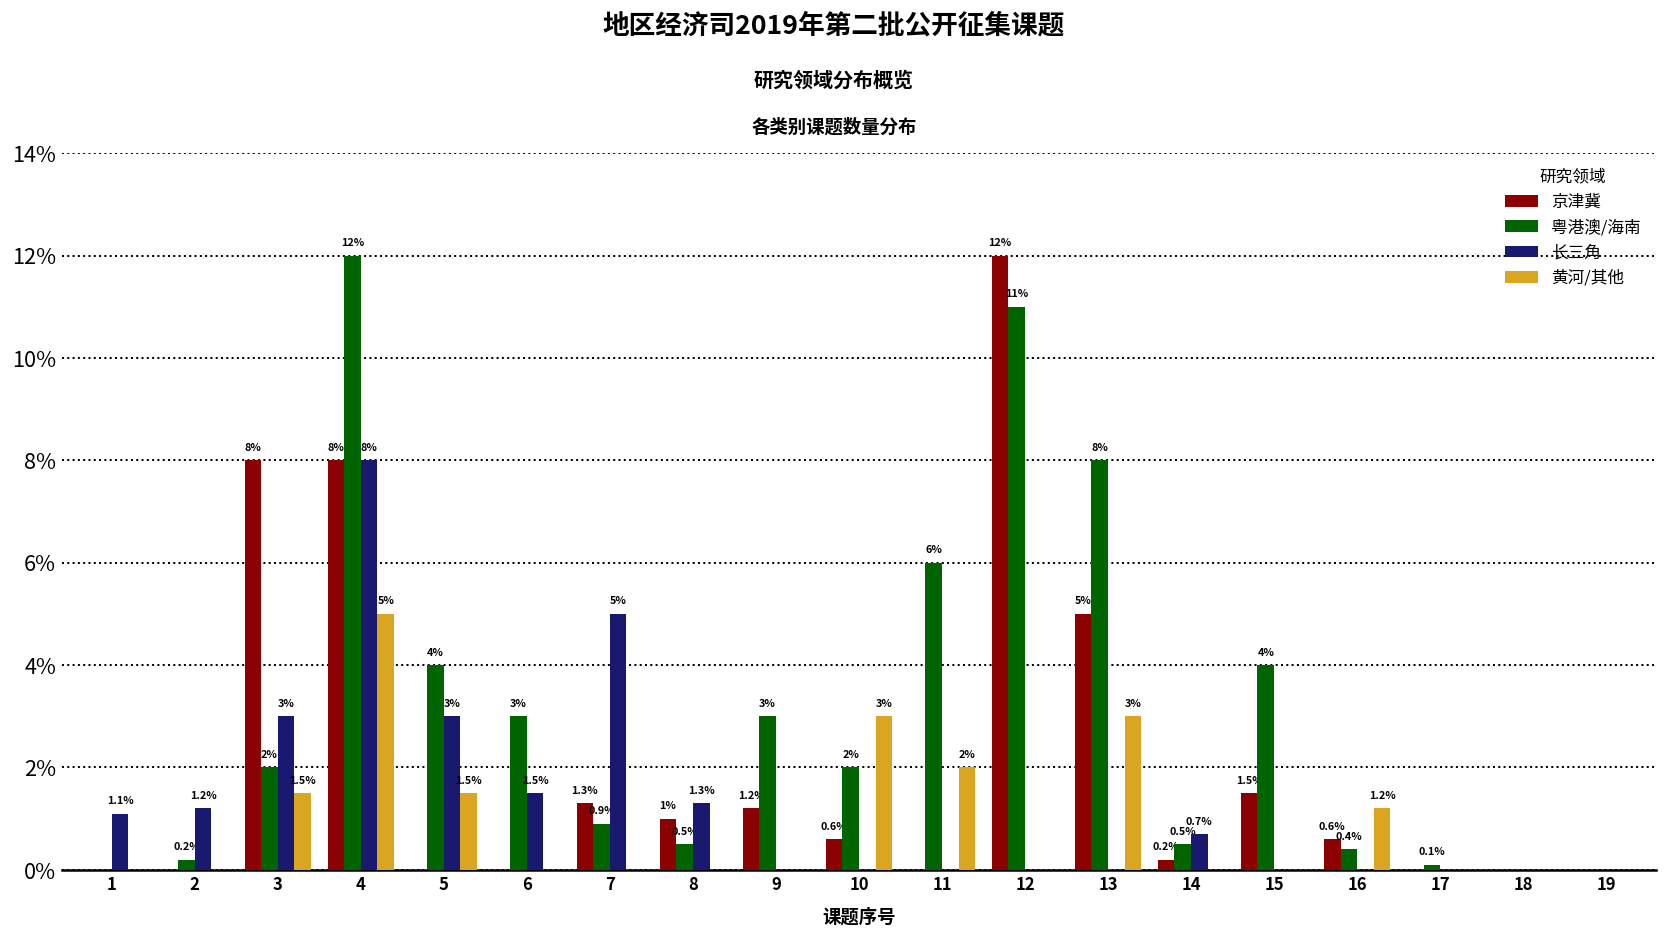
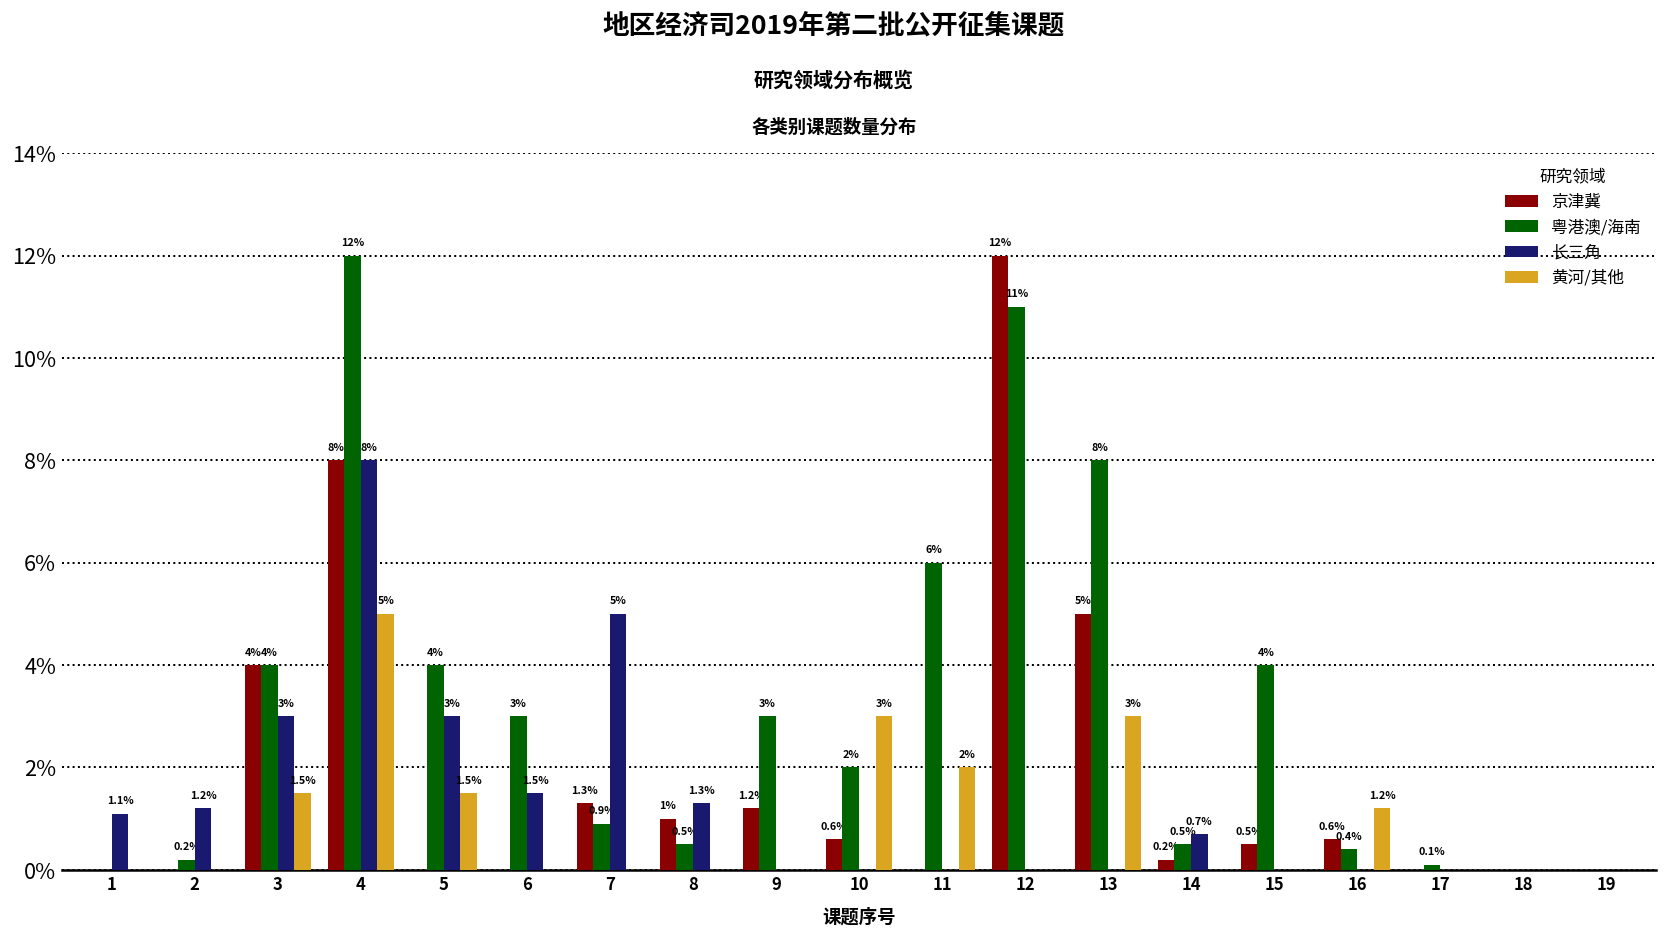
京津冀, 3: 8% -> 4%
粤港澳/海南, 3: 2% -> 4%
京津冀, 15: 1.5% -> 0.5%
